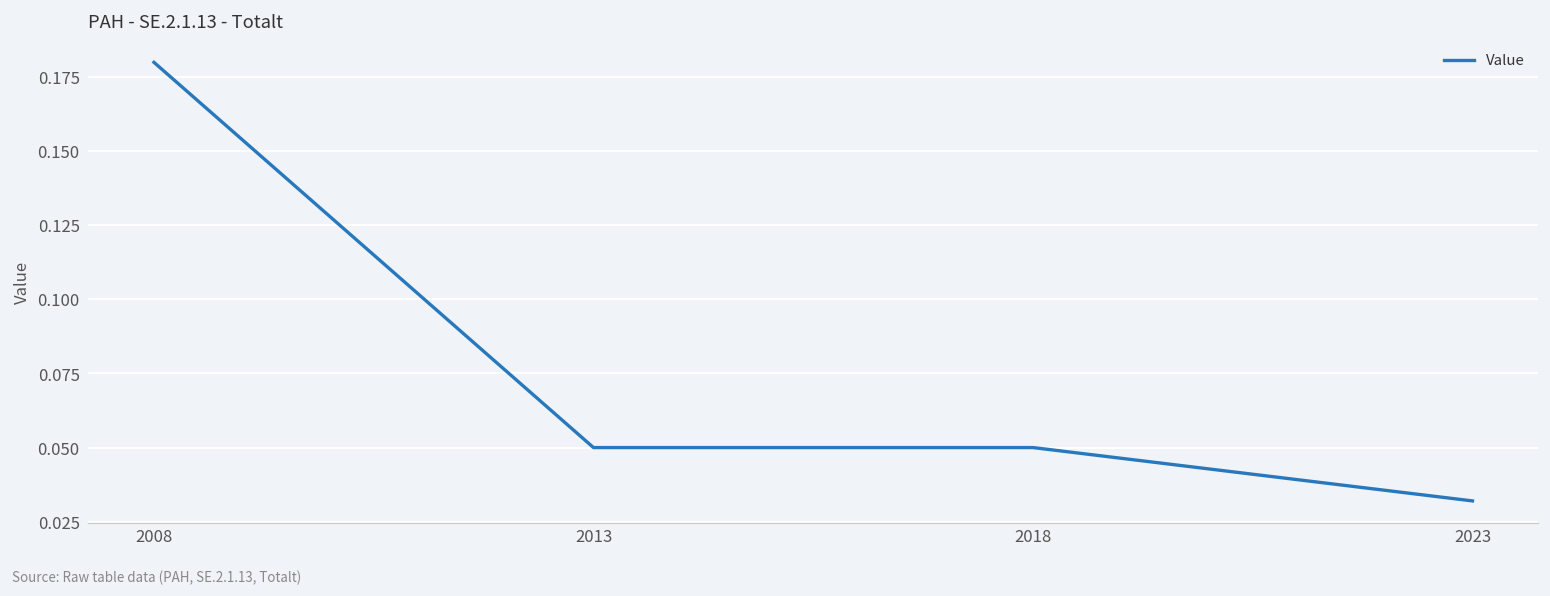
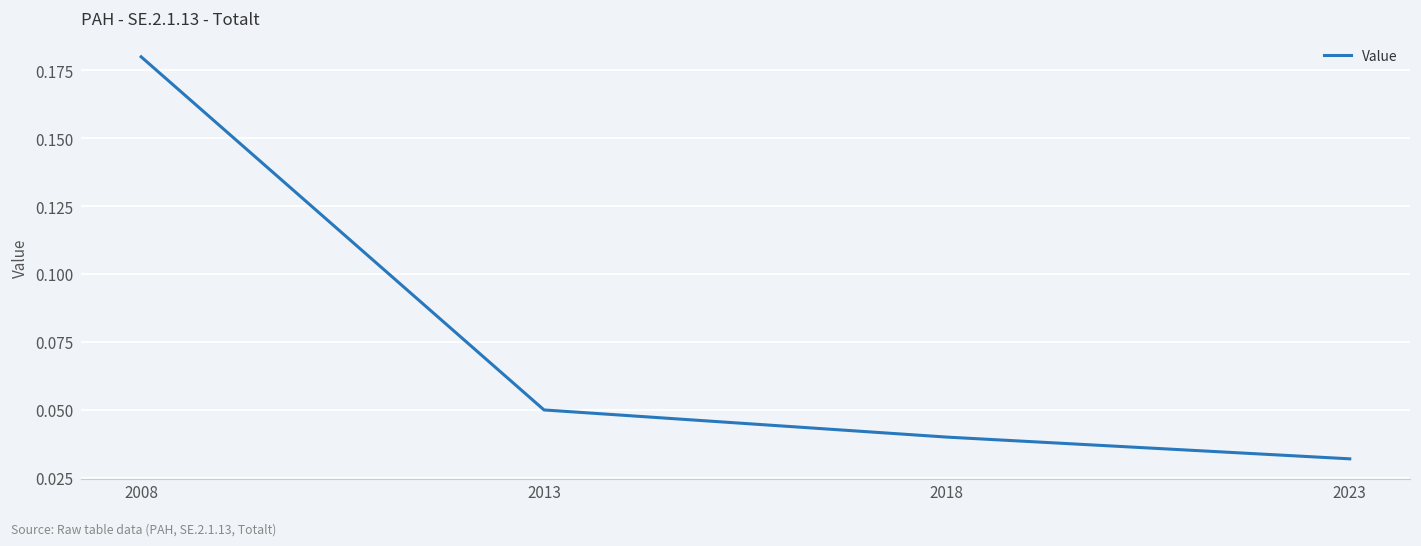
2018: 0.05 -> 0.04
